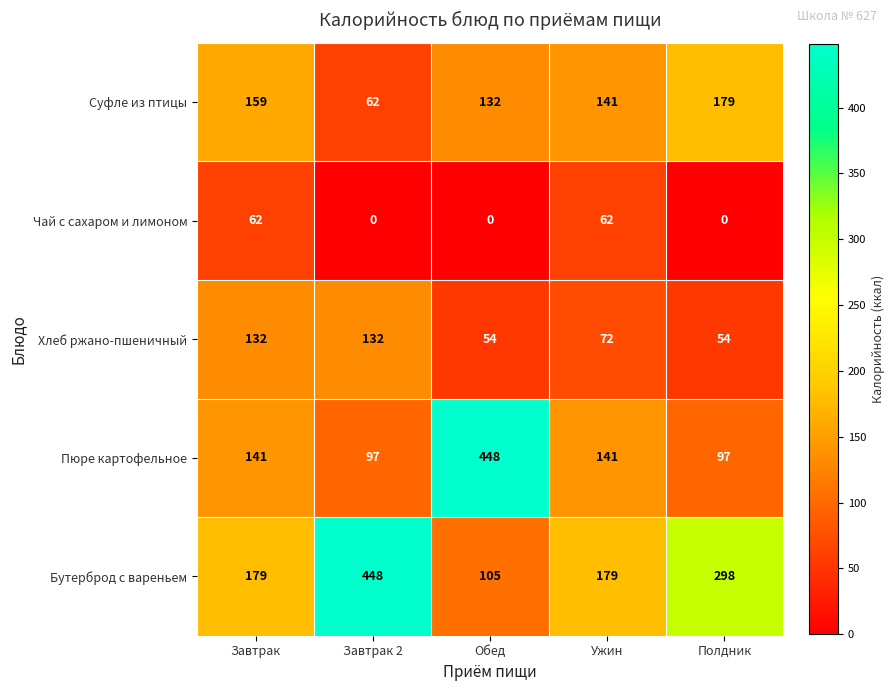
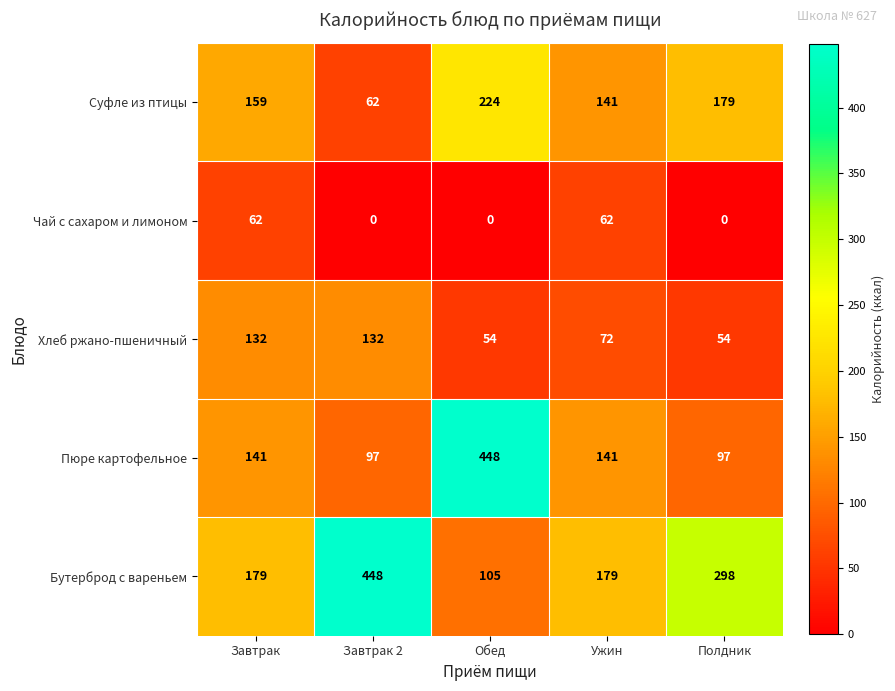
Суфле из птицы, Обед: 132 -> 224
